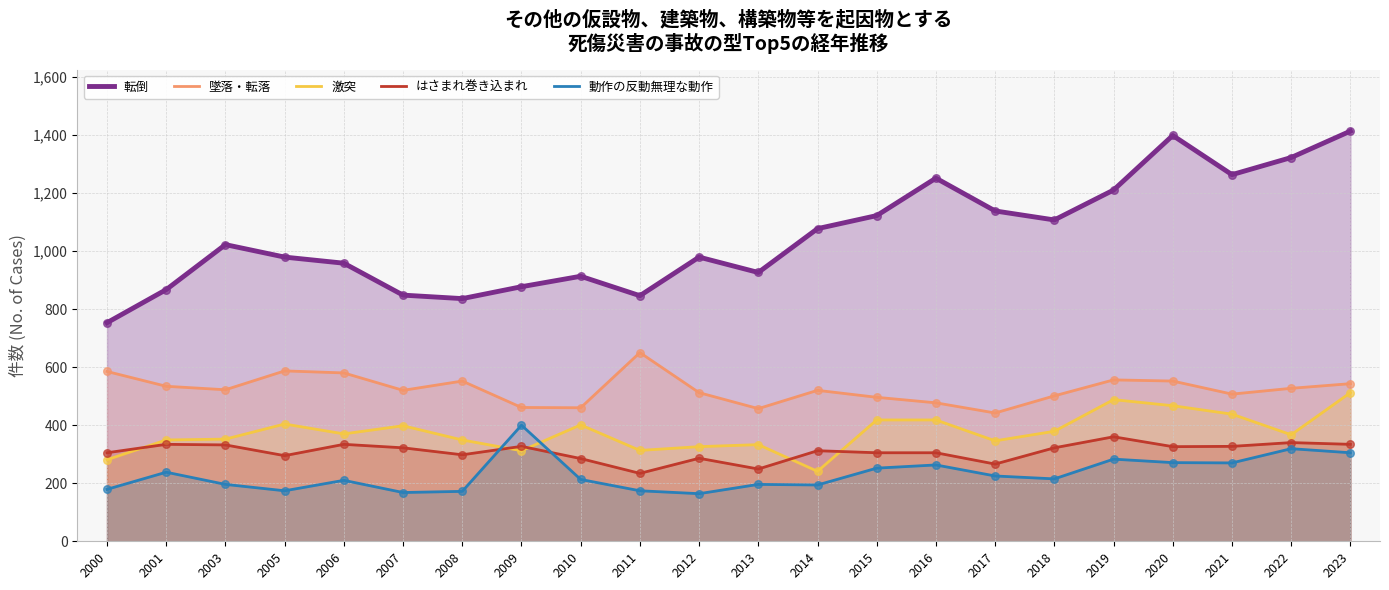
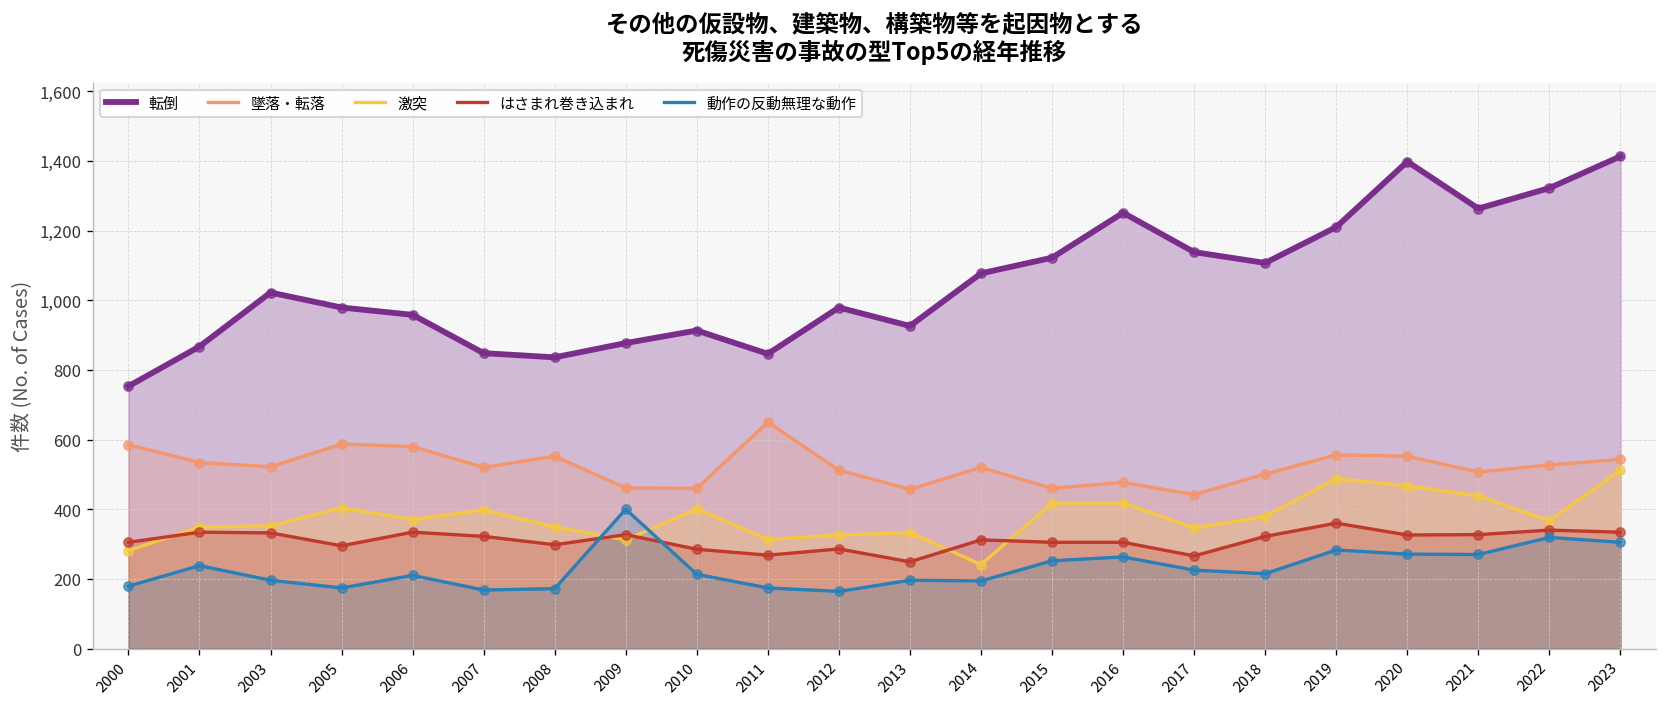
はさまれ巻き込まれ, 2011: 230 -> 270
墜落・転落, 2015: 500 -> 460
